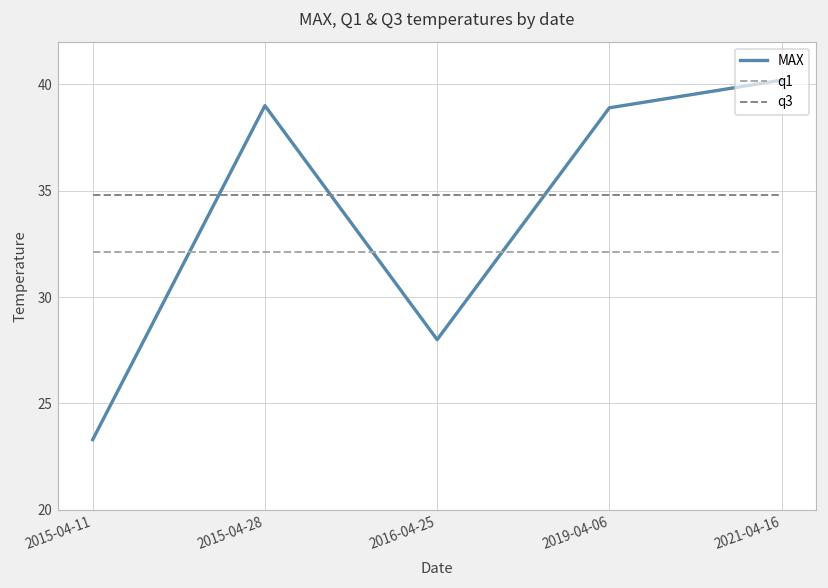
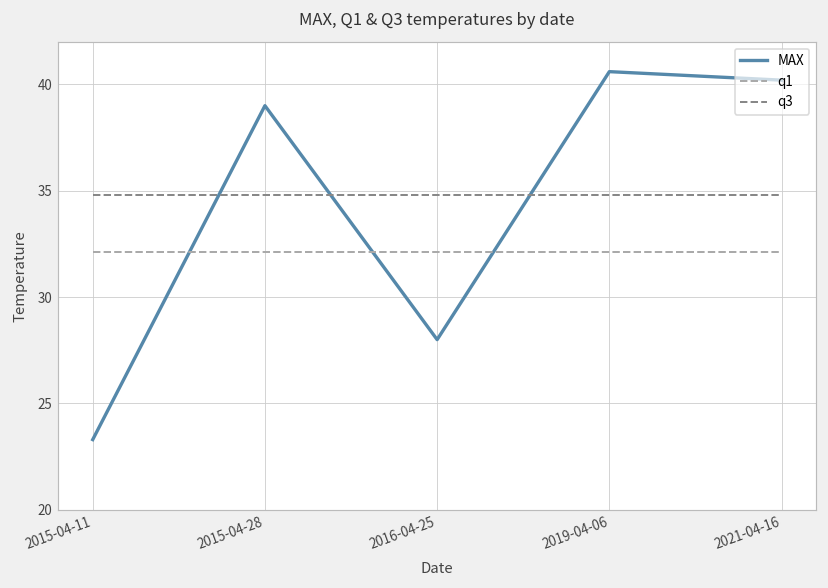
MAX, 2019-04-06: 38.9 -> 40.6
